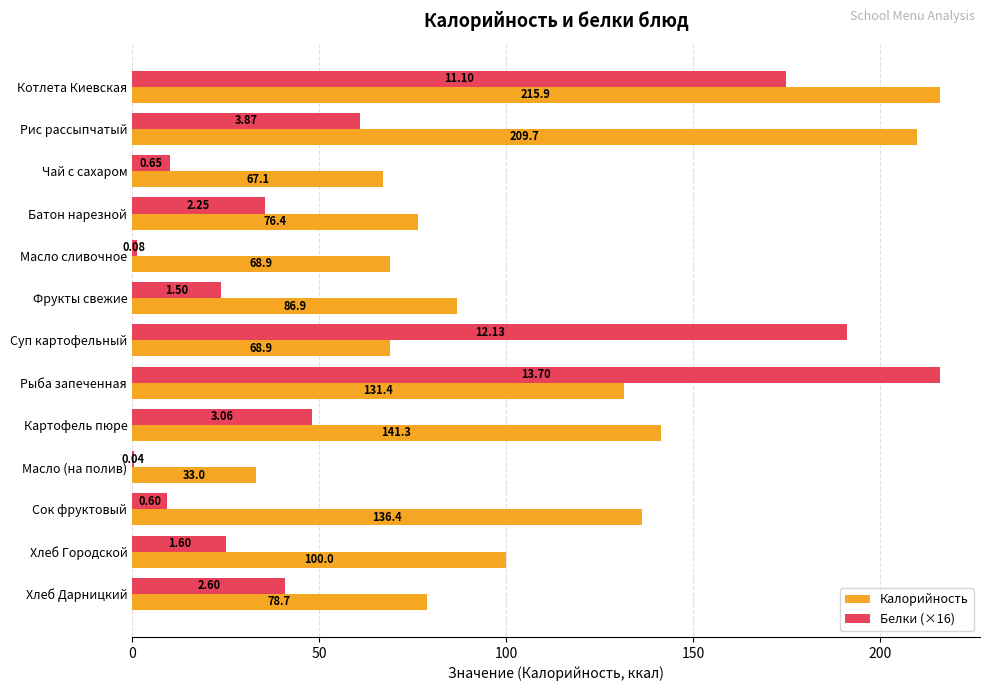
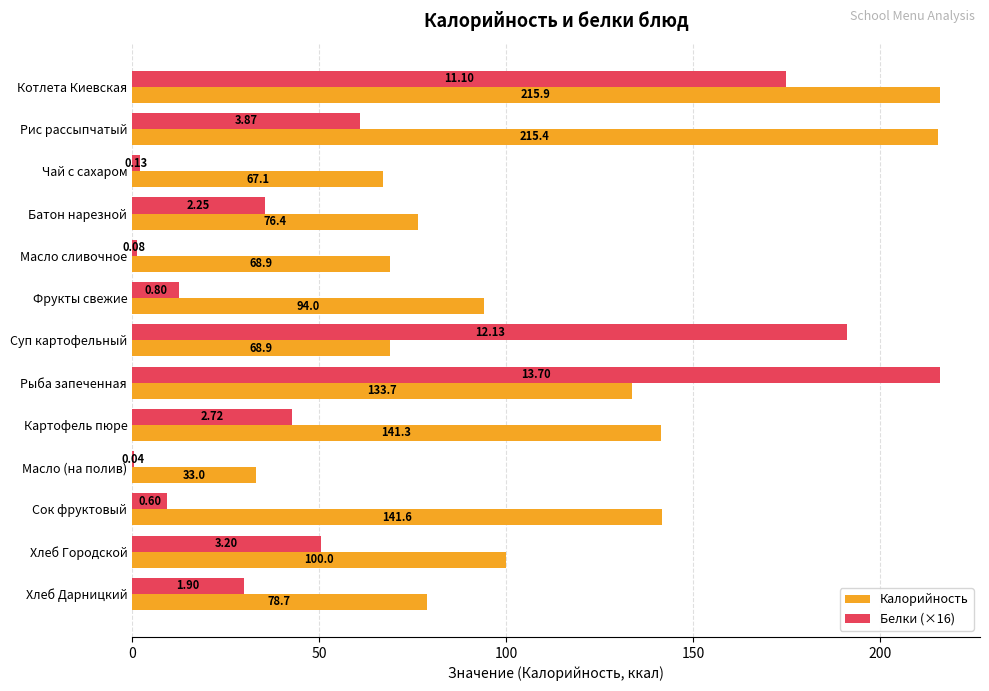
Калорийность, Рис рассыпчатый: 209.7 -> 215.4
Белки (×16), Чай с сахаром: 0.65 -> 0.13
Белки (×16), Фрукты свежие: 1.50 -> 0.80
Калорийность, Фрукты свежие: 86.9 -> 94.0
Калорийность, Рыба запеченная: 131.4 -> 133.7
Белки (×16), Картофель пюре: 3.06 -> 2.72
Калорийность, Сок фруктовый: 136.4 -> 141.6
Белки (×16), Хлеб Городской: 1.60 -> 3.20
Белки (×16), Хлеб Дарницкий: 2.60 -> 1.90
